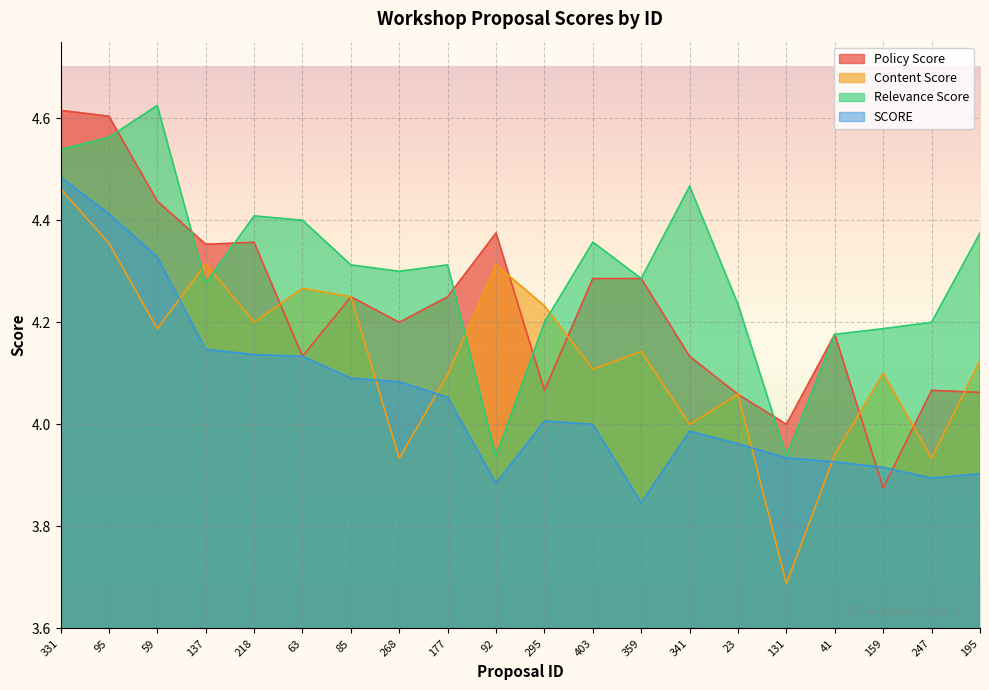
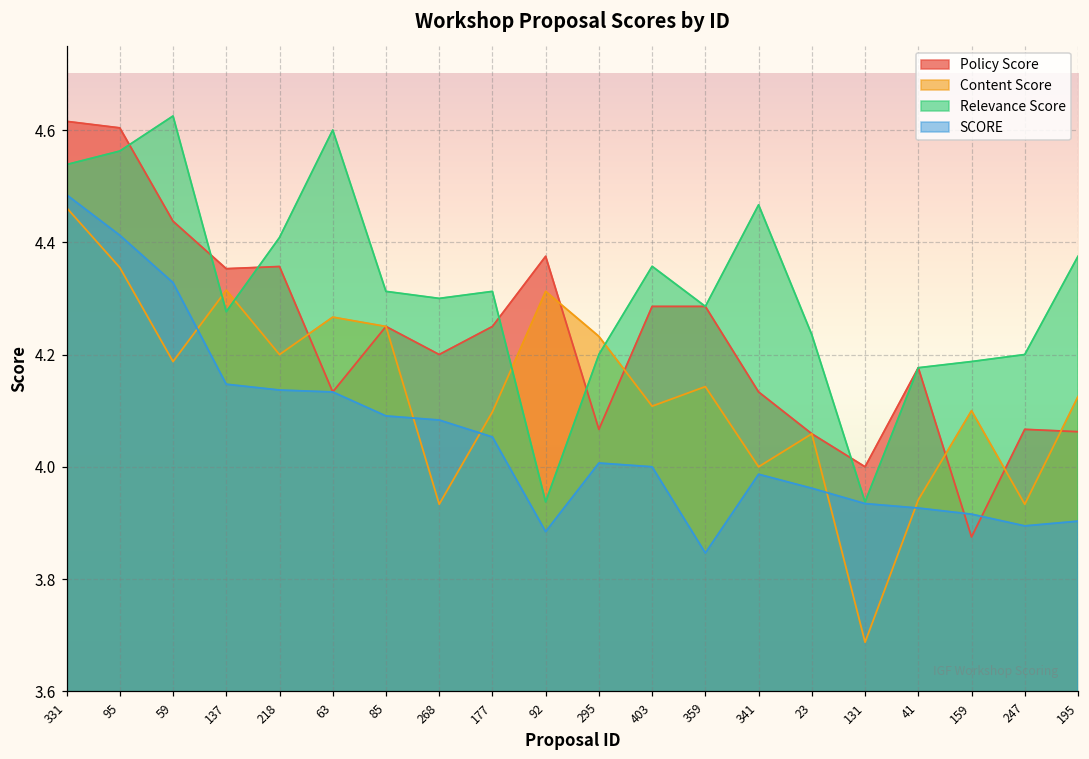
Relevance Score, 63: 4.4 -> 4.6
